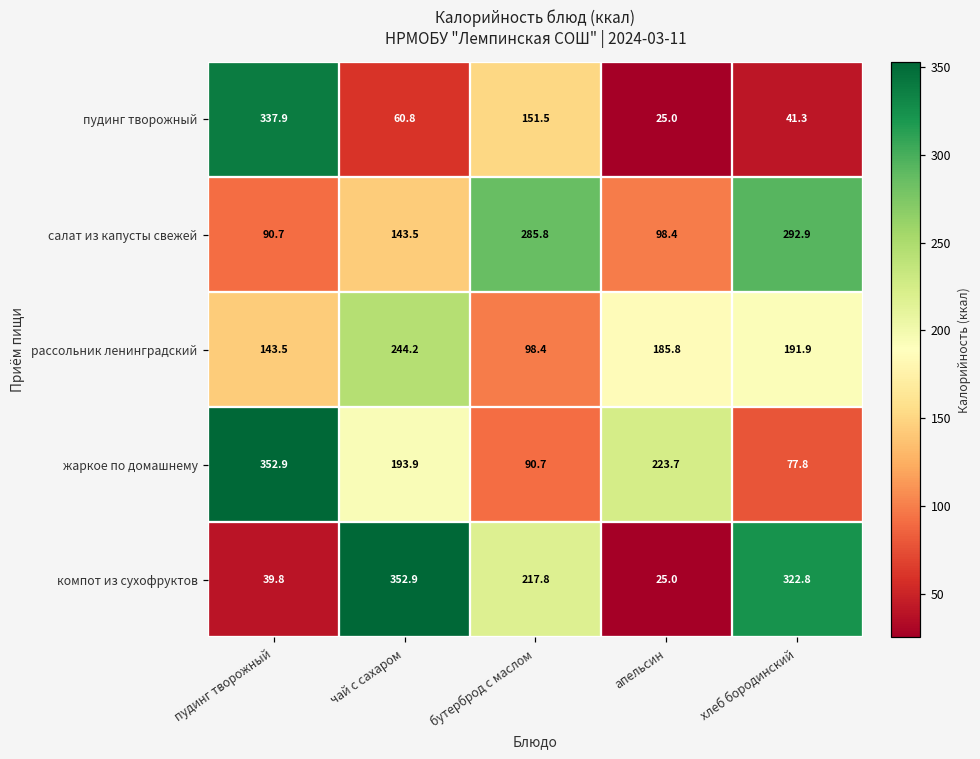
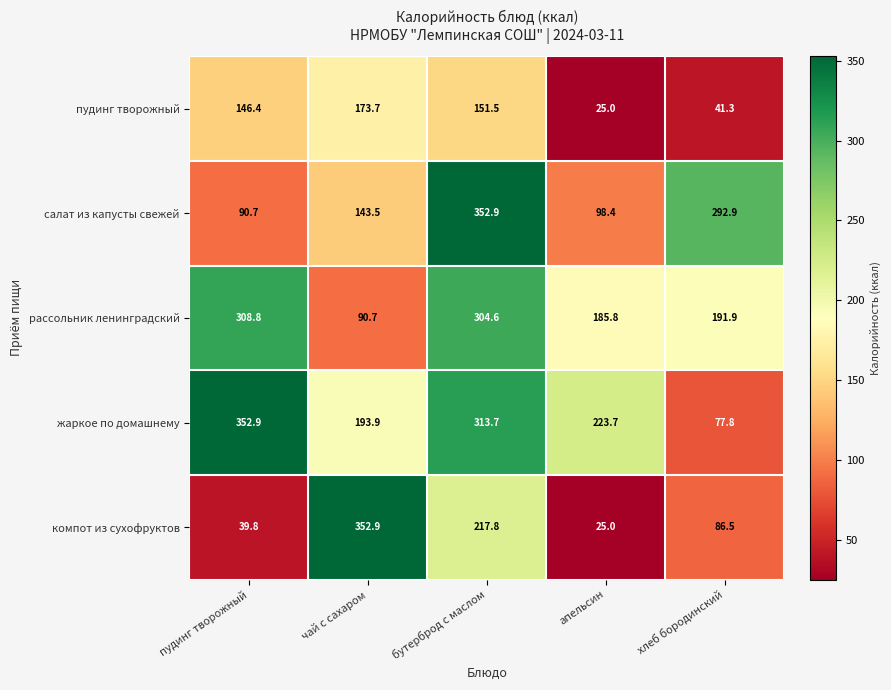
пудинг творожный, пудинг творожный: 337.9 -> 146.4
пудинг творожный, чай с сахаром: 60.8 -> 173.7
салат из капусты свежей, бутерброд с маслом: 285.8 -> 352.9
рассольник ленинградский, пудинг творожный: 143.5 -> 308.8
рассольник ленинградский, чай с сахаром: 244.2 -> 90.7
рассольник ленинградский, бутерброд с маслом: 98.4 -> 304.6
жаркое по домашнему, бутерброд с маслом: 90.7 -> 313.7
компот из сухофруктов, хлеб бородинский: 322.8 -> 86.5
